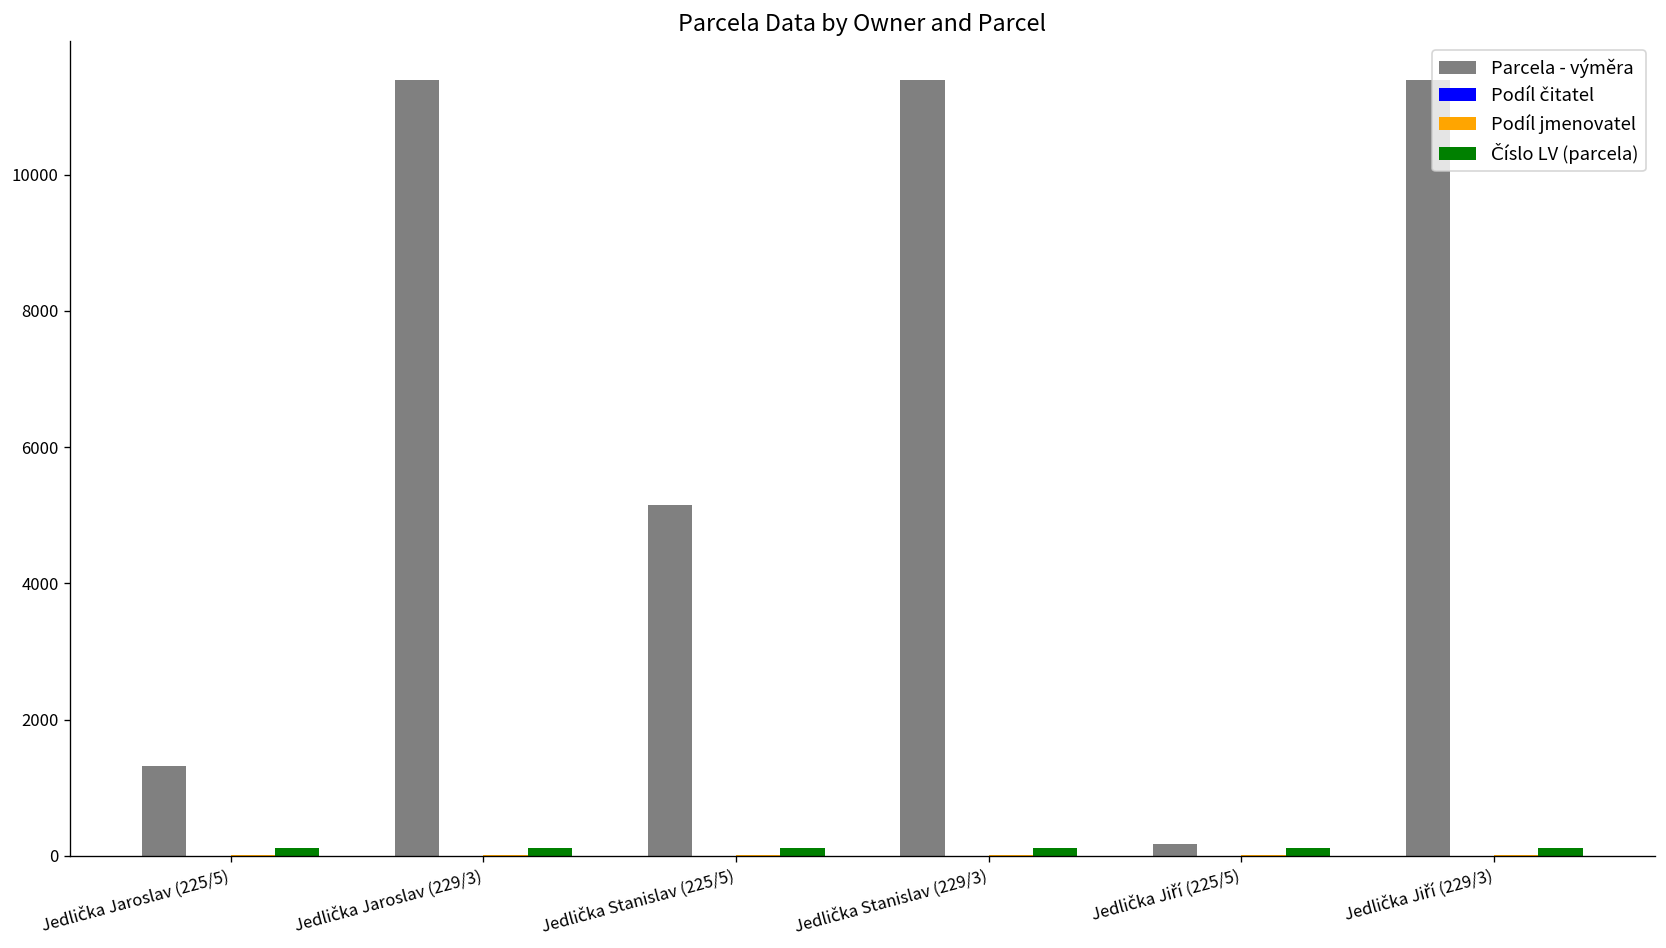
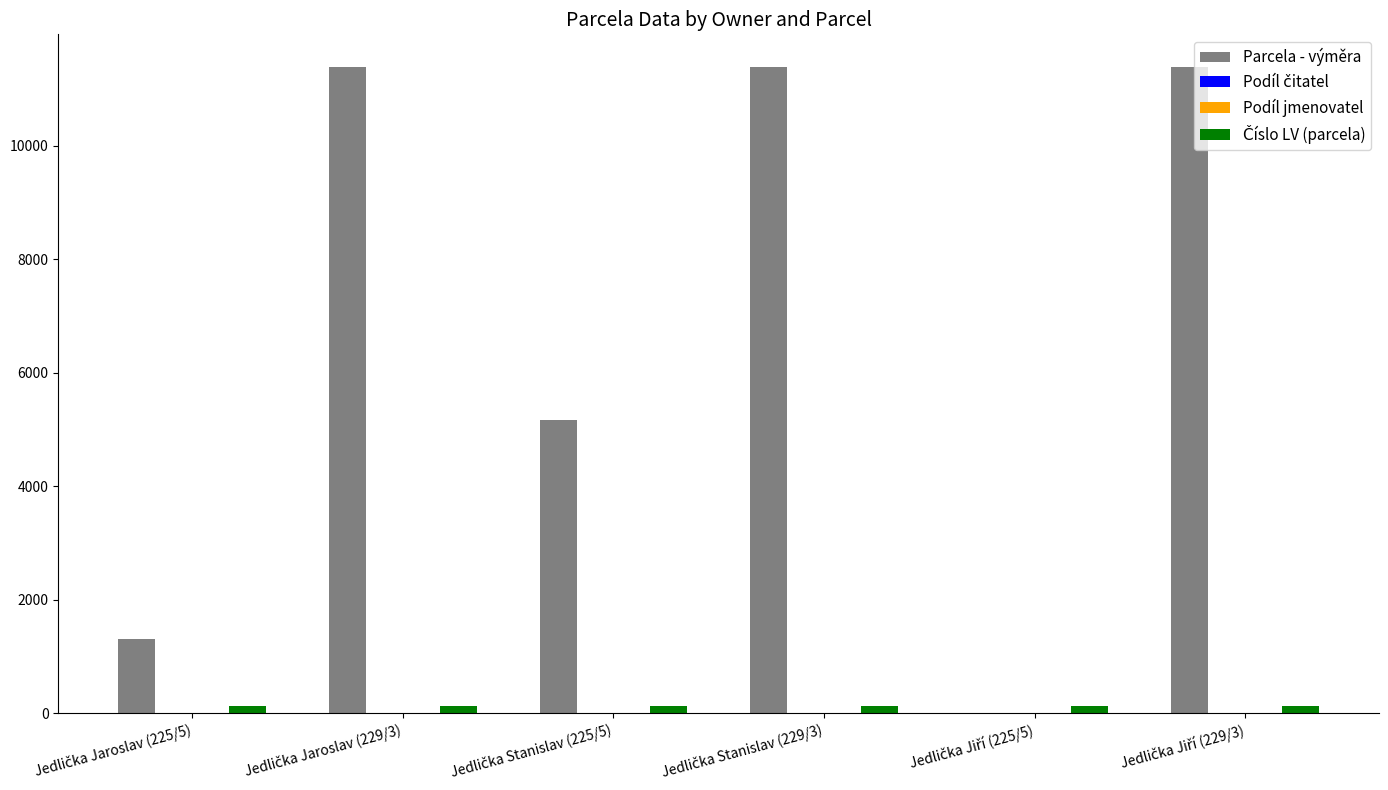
Parcela - výměra, Jedlička Jiří (225/5): 200 -> 0
